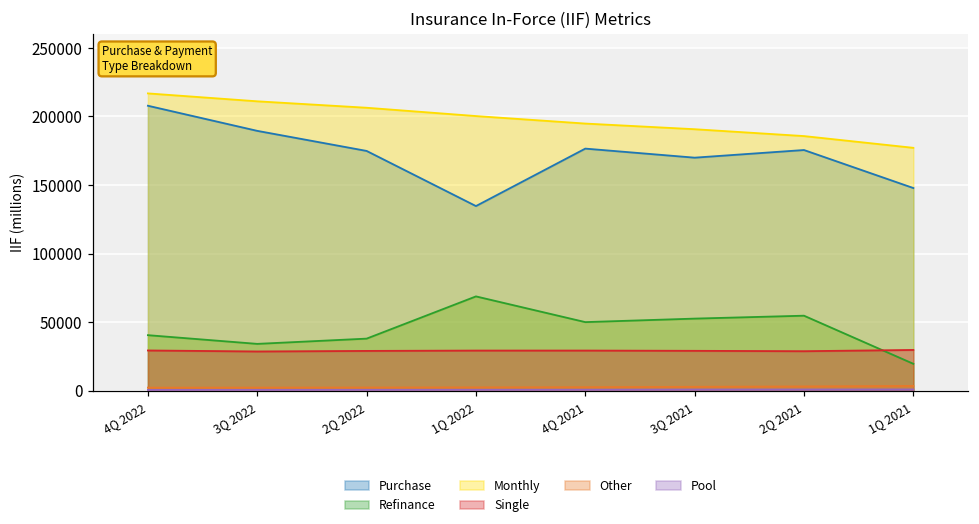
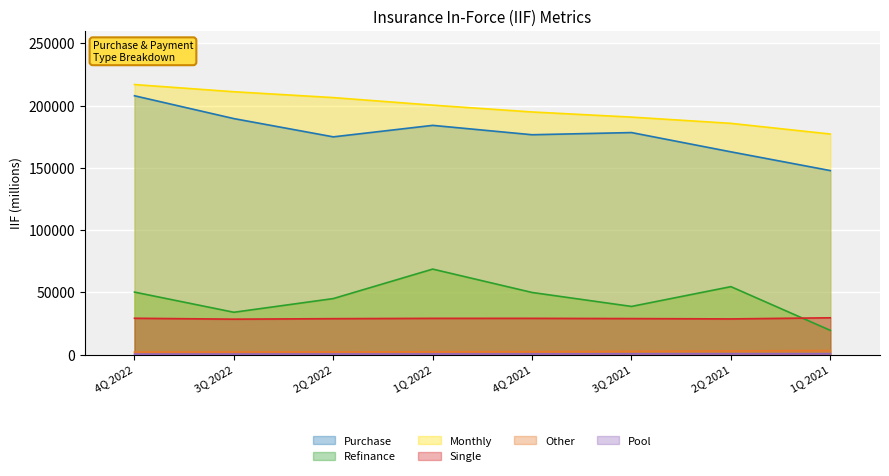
Refinance, 4Q 2022: 40000 -> 50000
Refinance, 2Q 2022: 38000 -> 45000
Purchase, 1Q 2022: 135000 -> 184000
Purchase, 3Q 2021: 170000 -> 178000
Refinance, 3Q 2021: 53000 -> 39000
Purchase, 2Q 2021: 176000 -> 163000
